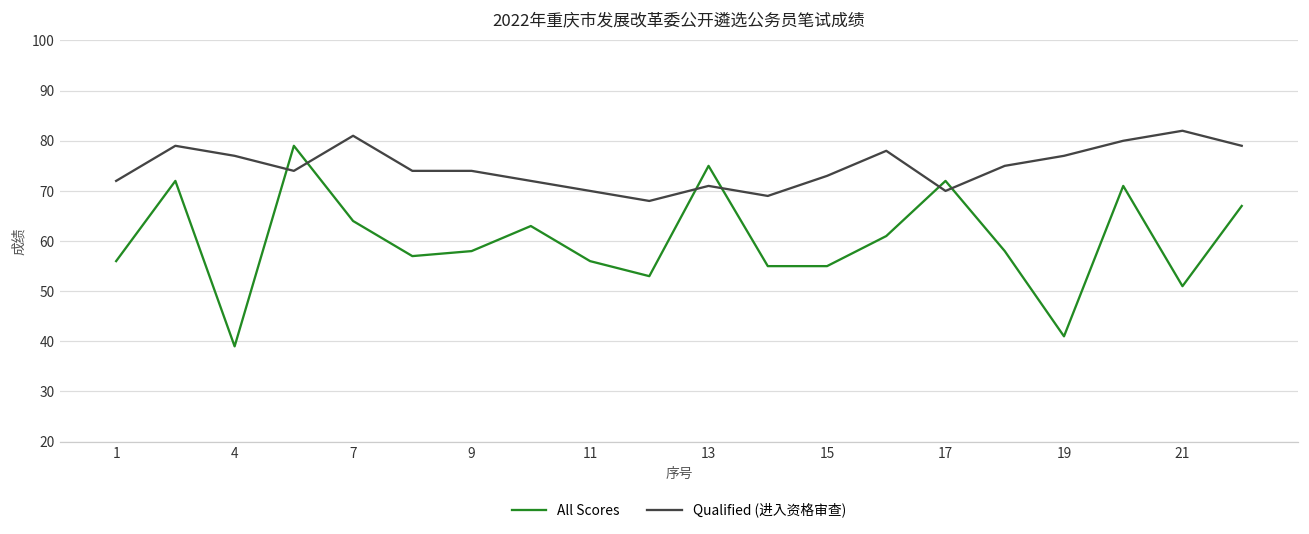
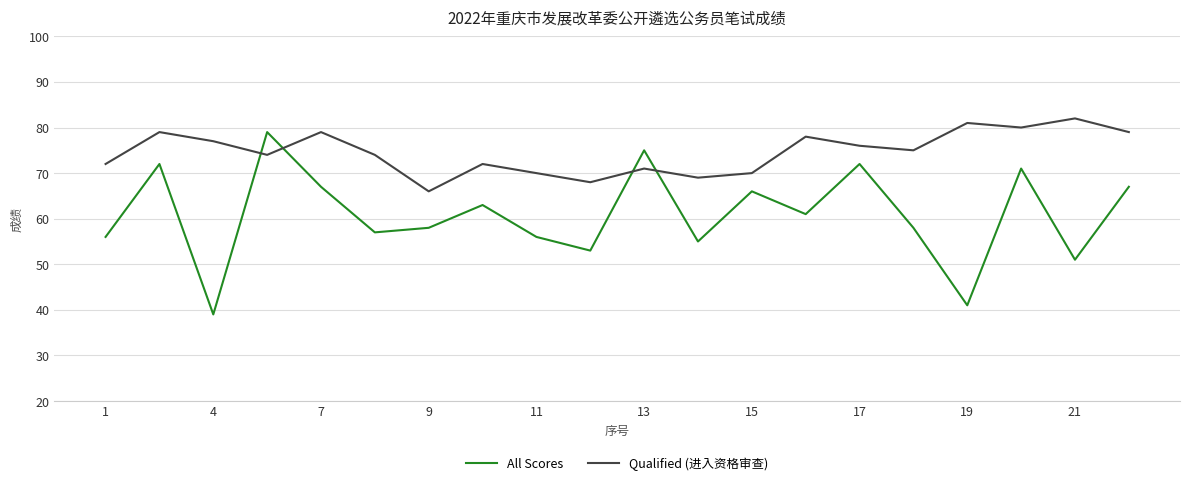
All Scores, 7: 64 -> 67
Qualified (进入资格审查), 7: 81 -> 79
Qualified (进入资格审查), 9: 74 -> 66
All Scores, 15: 55 -> 66
Qualified (进入资格审查), 15: 73 -> 70
Qualified (进入资格审查), 17: 70 -> 76
Qualified (进入资格审查), 19: 77 -> 81
